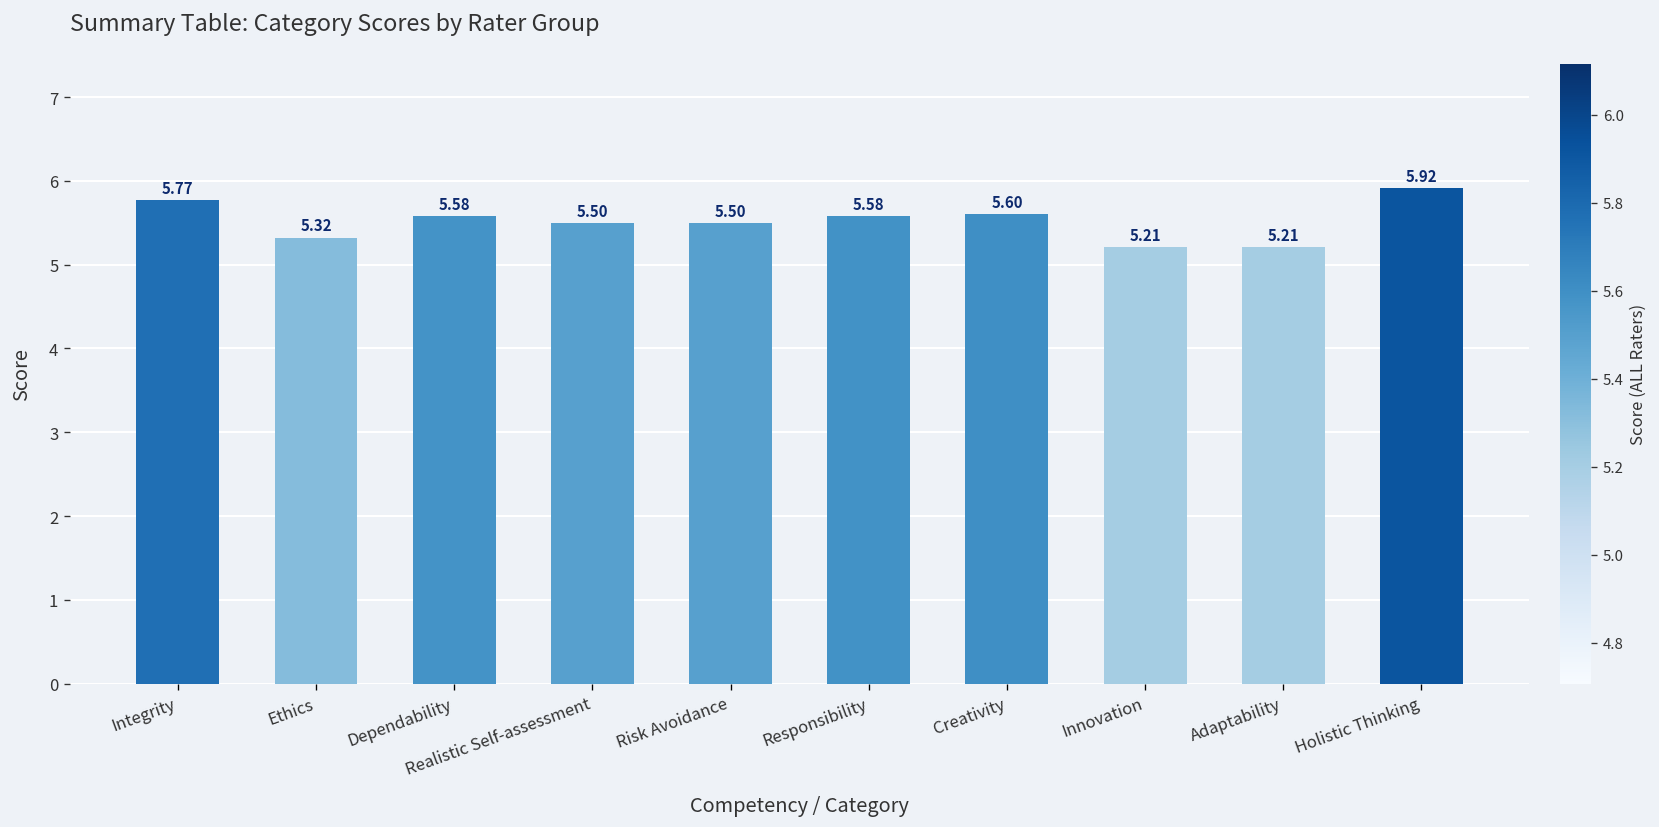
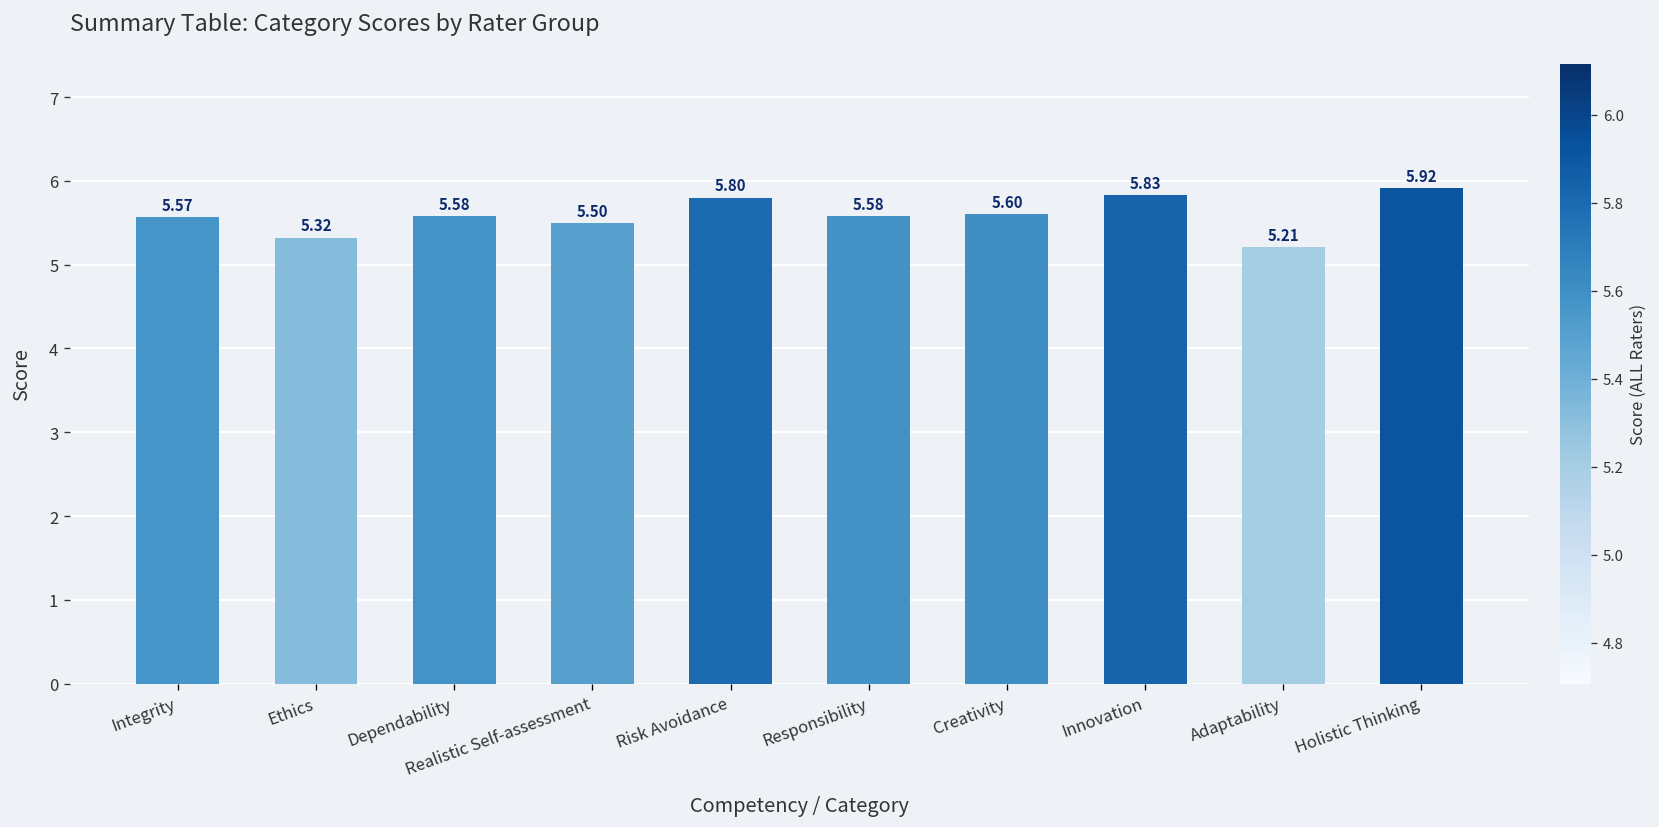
Integrity: 5.77 -> 5.57
Risk Avoidance: 5.50 -> 5.80
Innovation: 5.21 -> 5.83
